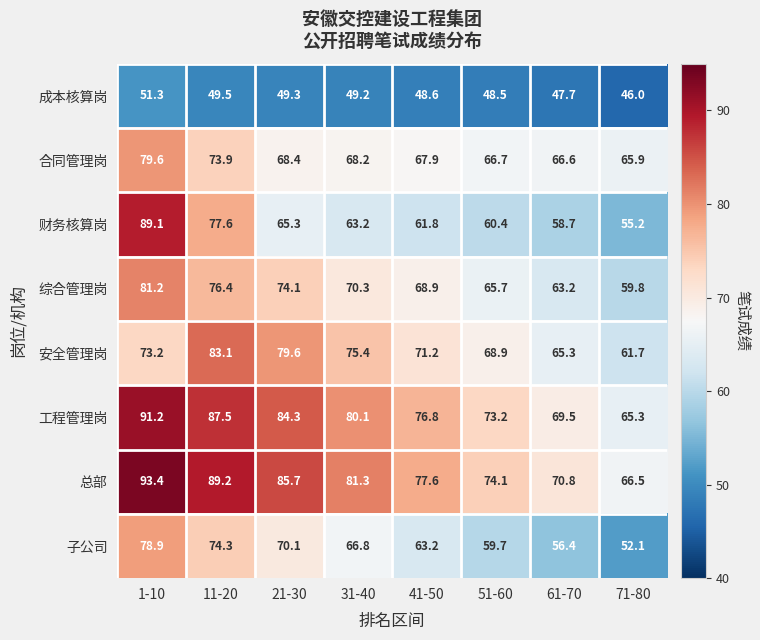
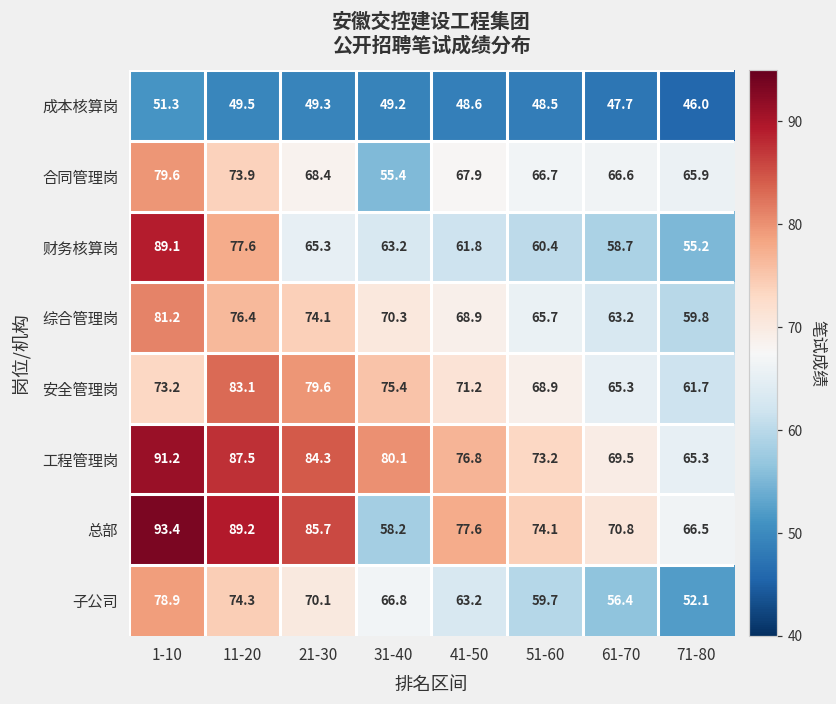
合同管理岗, 31-40: 68.2 -> 55.4
总部, 31-40: 81.3 -> 58.2
